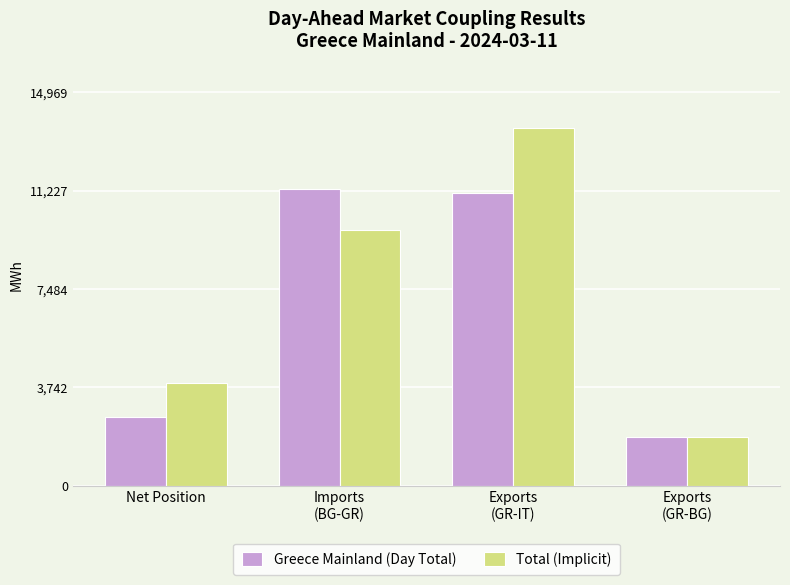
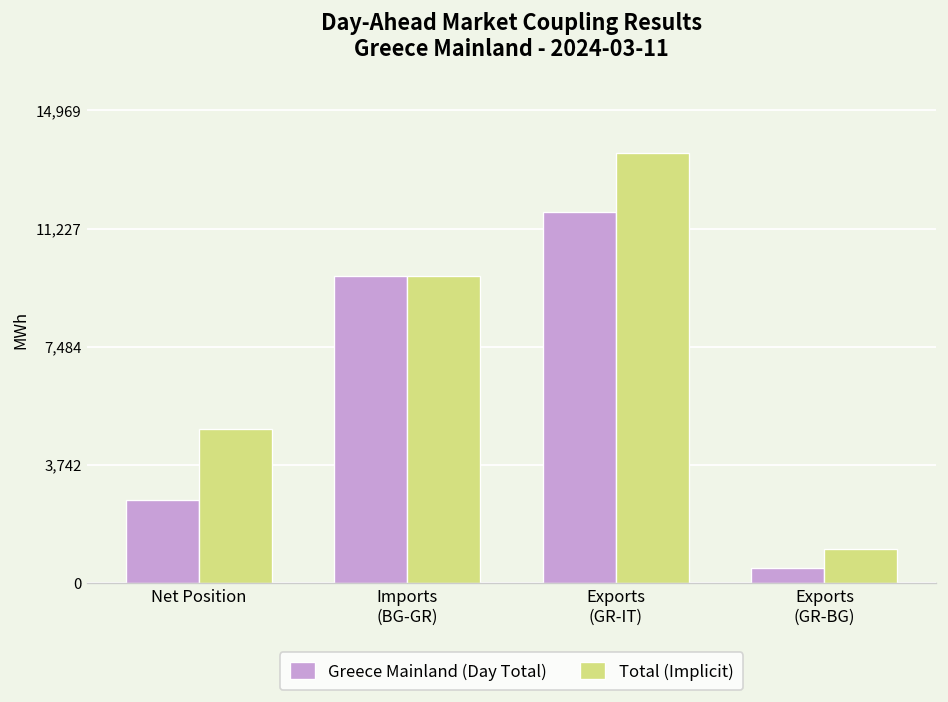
Total (Implicit), Net Position: 3,900 -> 4,900
Greece Mainland (Day Total), Imports (BG-GR): 11,300 -> 9,700
Greece Mainland (Day Total), Exports (GR-IT): 11,100 -> 11,700
Greece Mainland (Day Total), Exports (GR-BG): 1,900 -> 500
Total (Implicit), Exports (GR-BG): 1,900 -> 1,100
